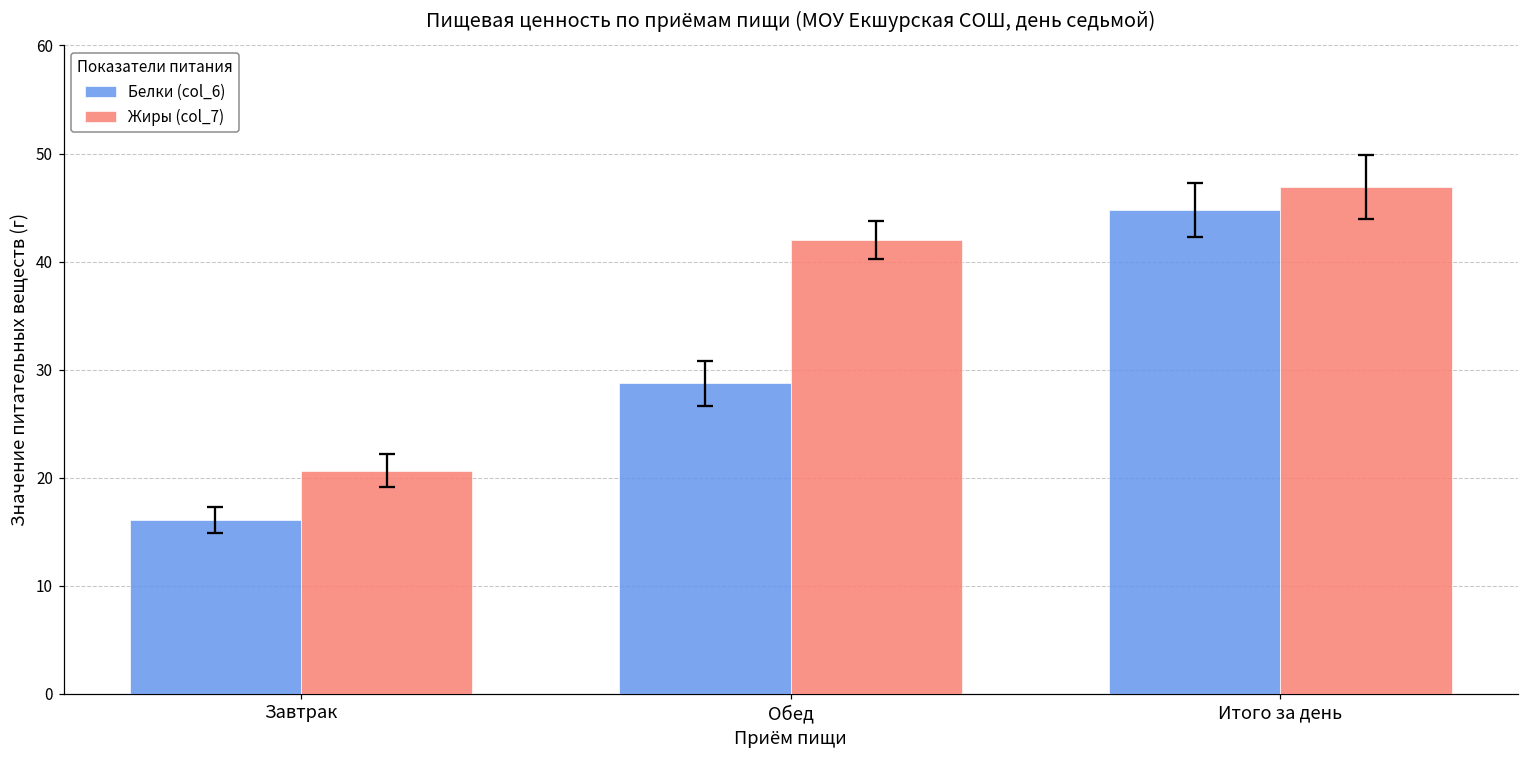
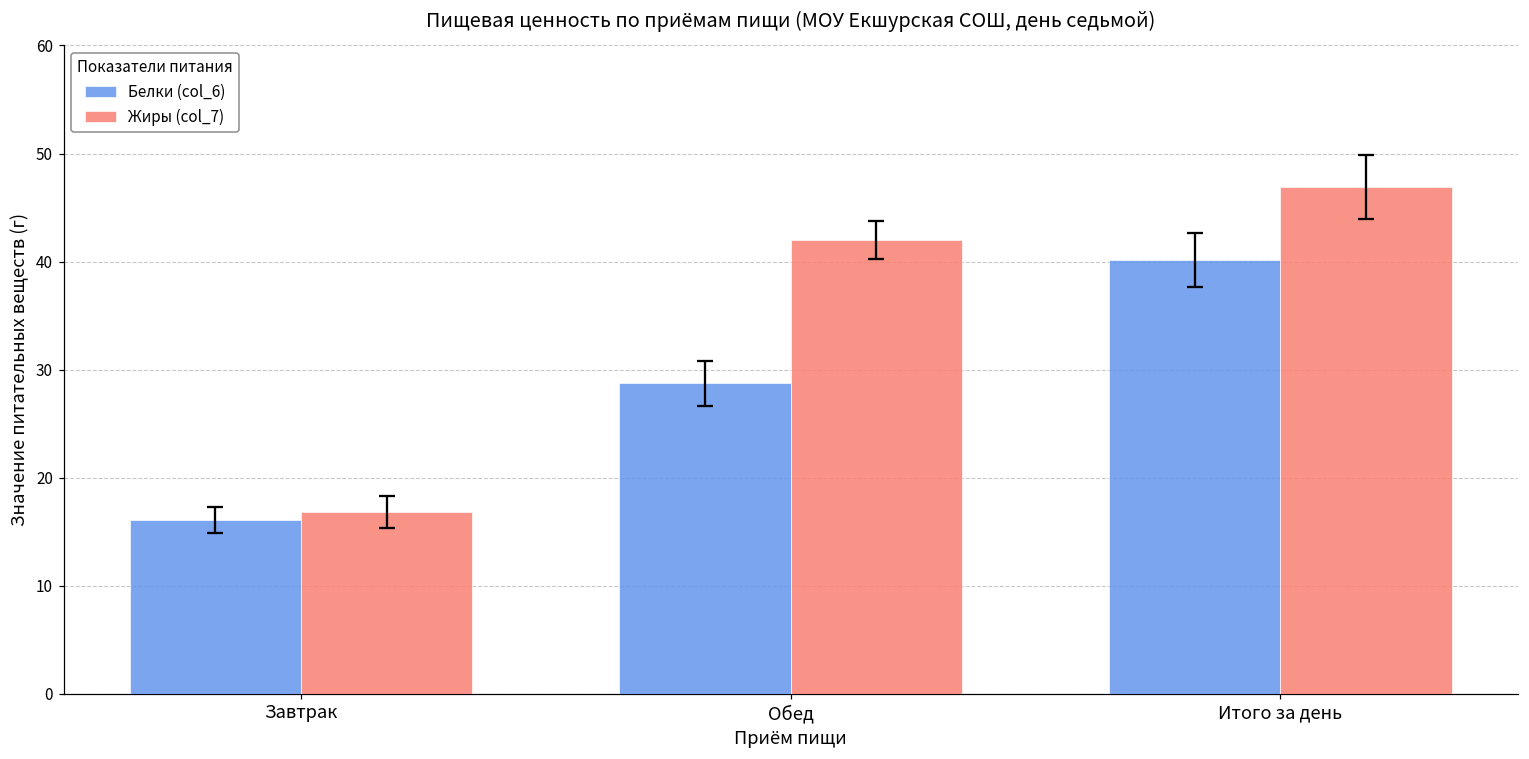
Жиры (col_7), Завтрак: 21 -> 17
Белки (col_6), Итого за день: 45 -> 40
